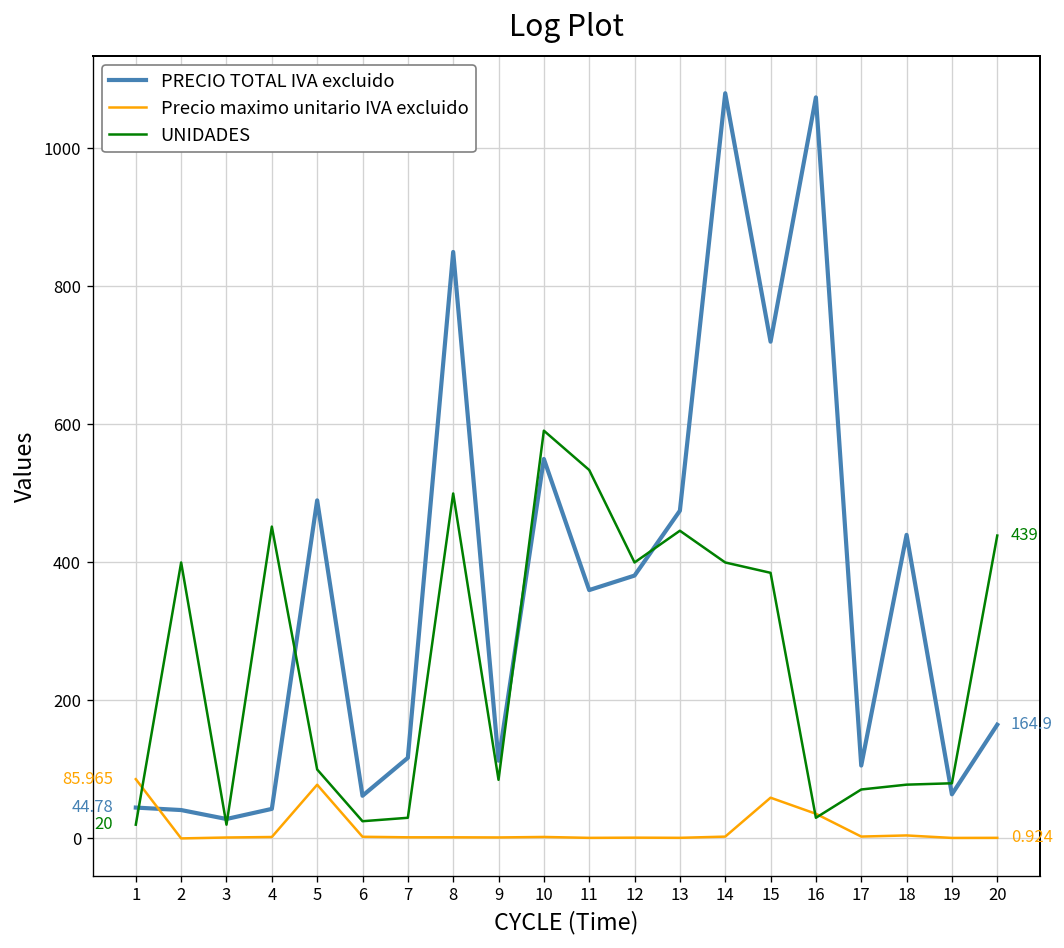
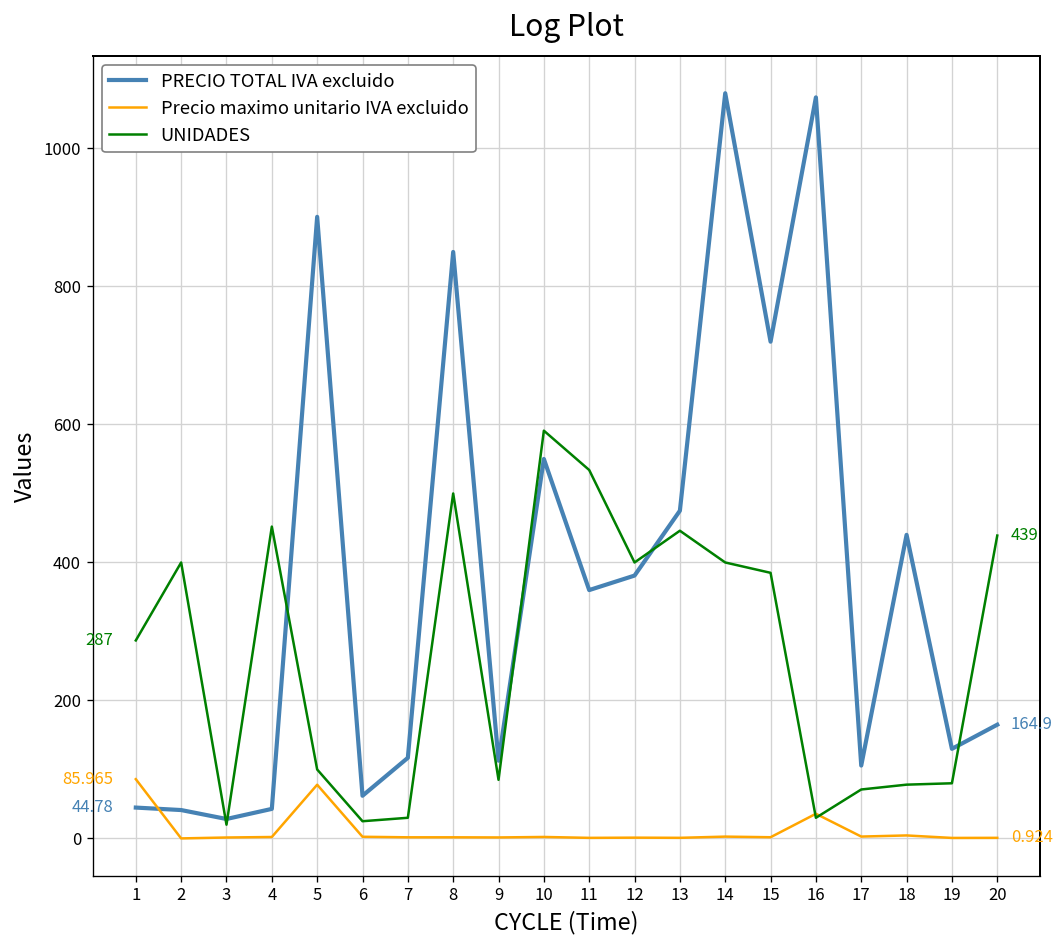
UNIDADES, 1: 20 -> 287
PRECIO TOTAL IVA excluido, 5: 490 -> 900
Precio maximo unitario IVA excluido, 15: 60 -> 0
PRECIO TOTAL IVA excluido, 19: 60 -> 130
